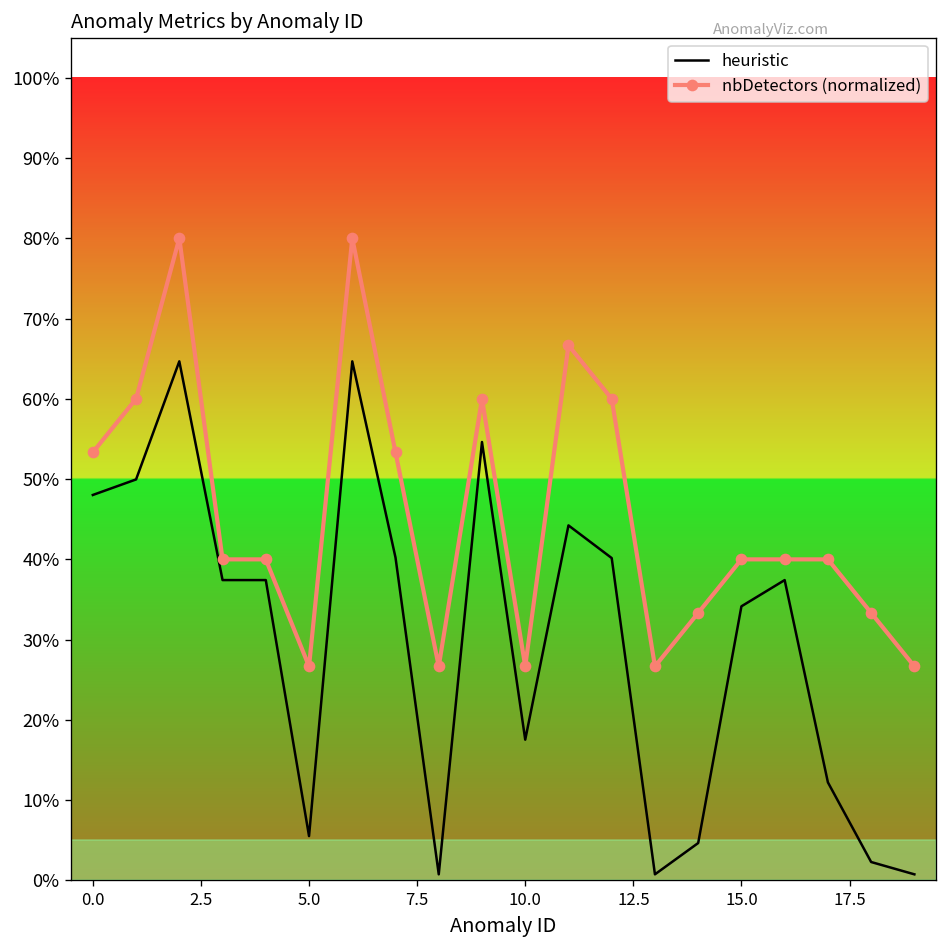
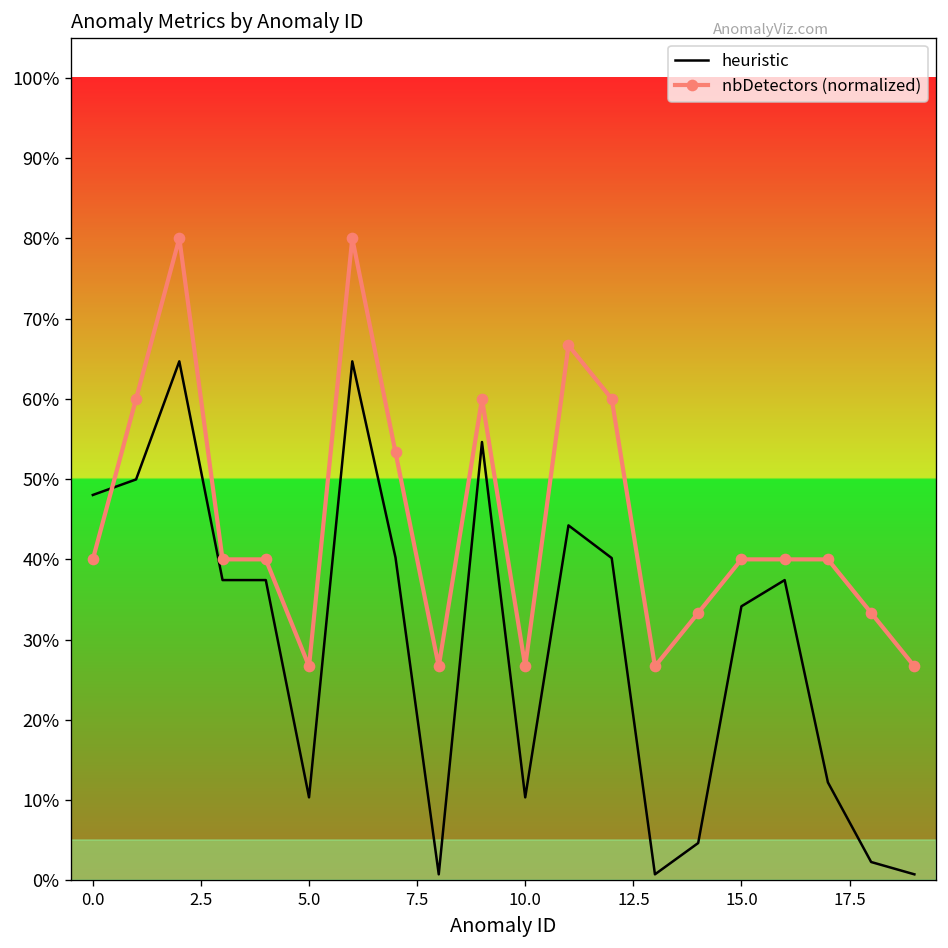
nbDetectors (normalized), 0.0: 53% -> 40%
heuristic, 5.0: 6% -> 10%
heuristic, 10.0: 18% -> 10%
